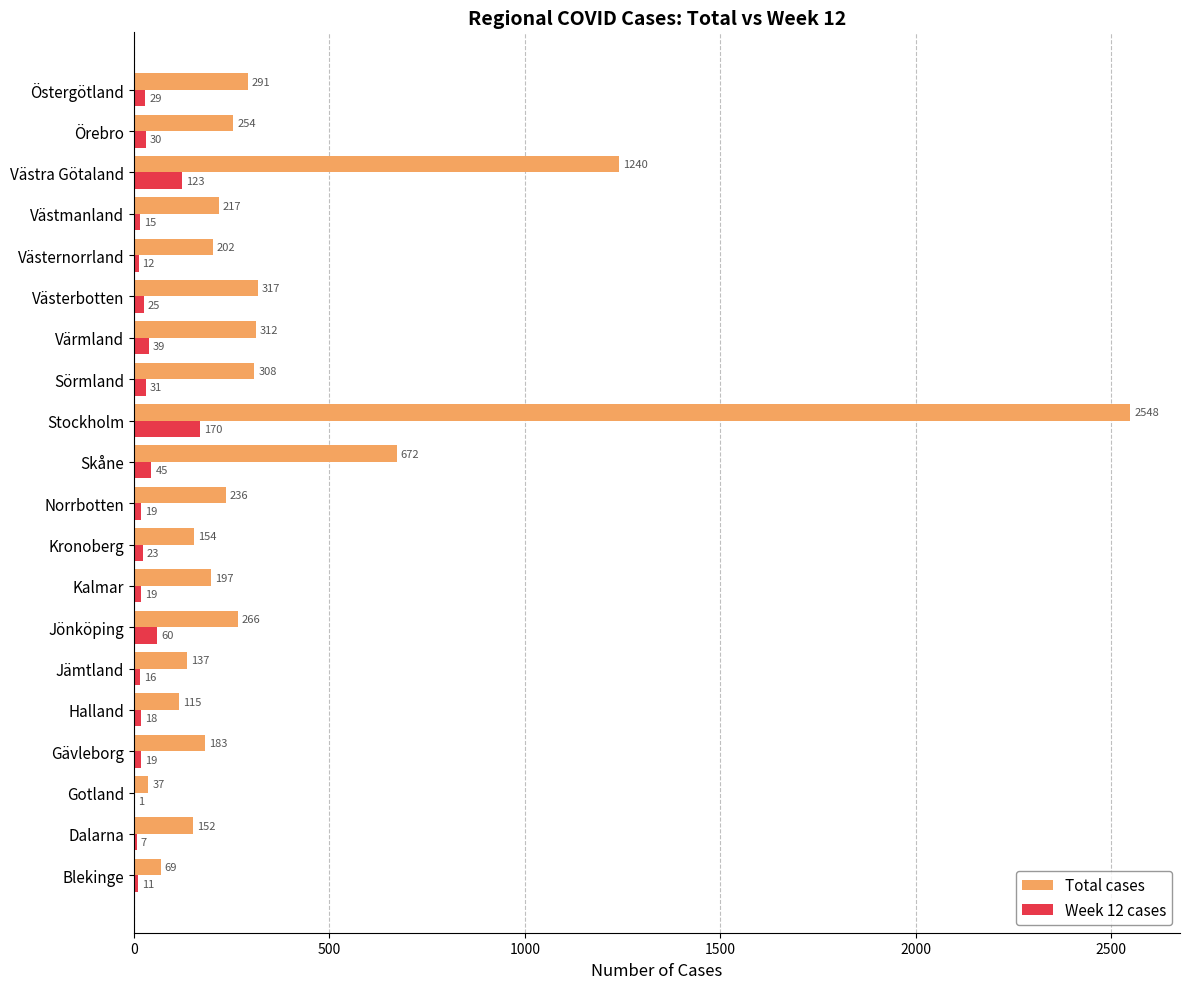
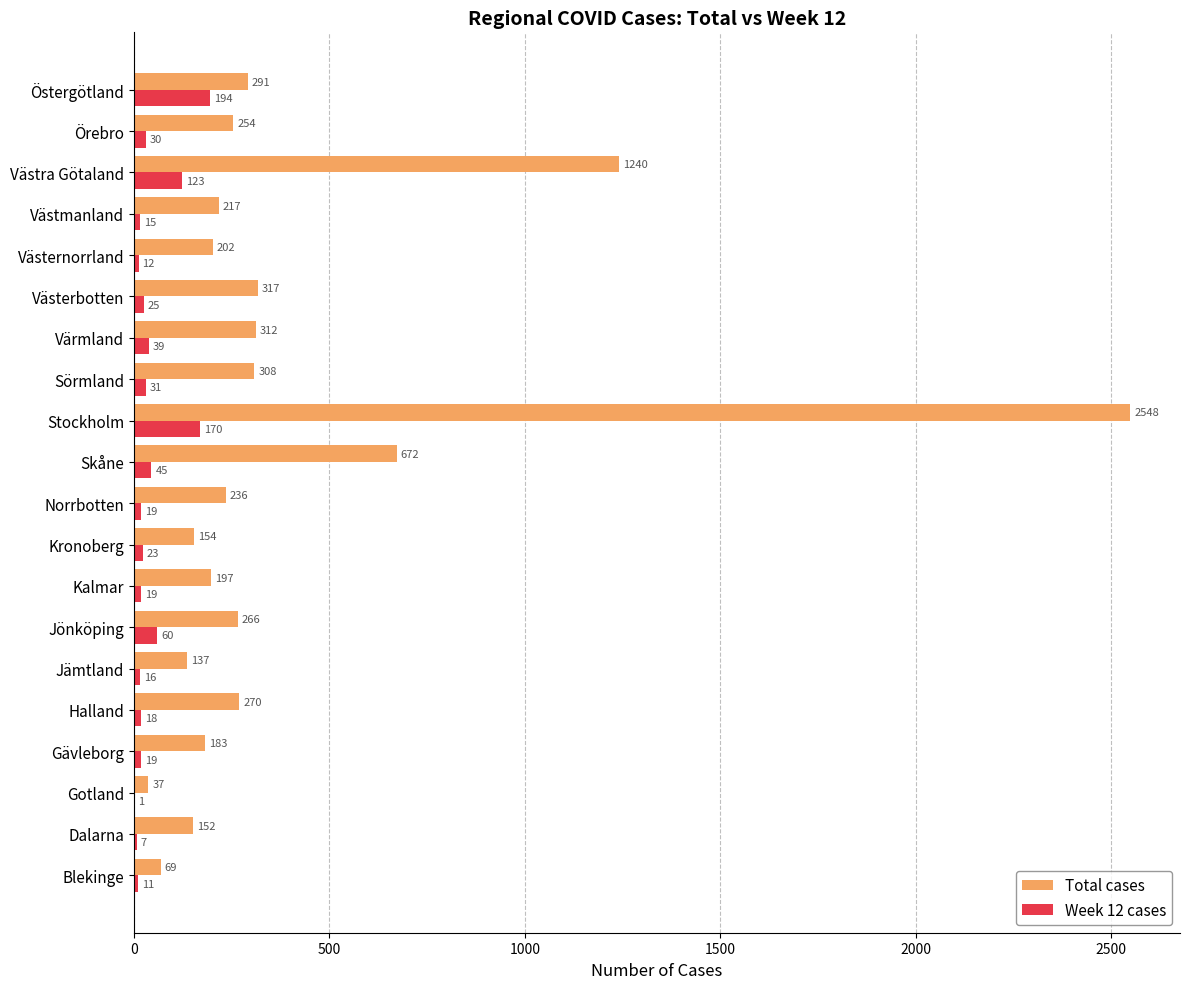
Week 12 cases, Östergötland: 29 -> 194
Total cases, Halland: 115 -> 270
